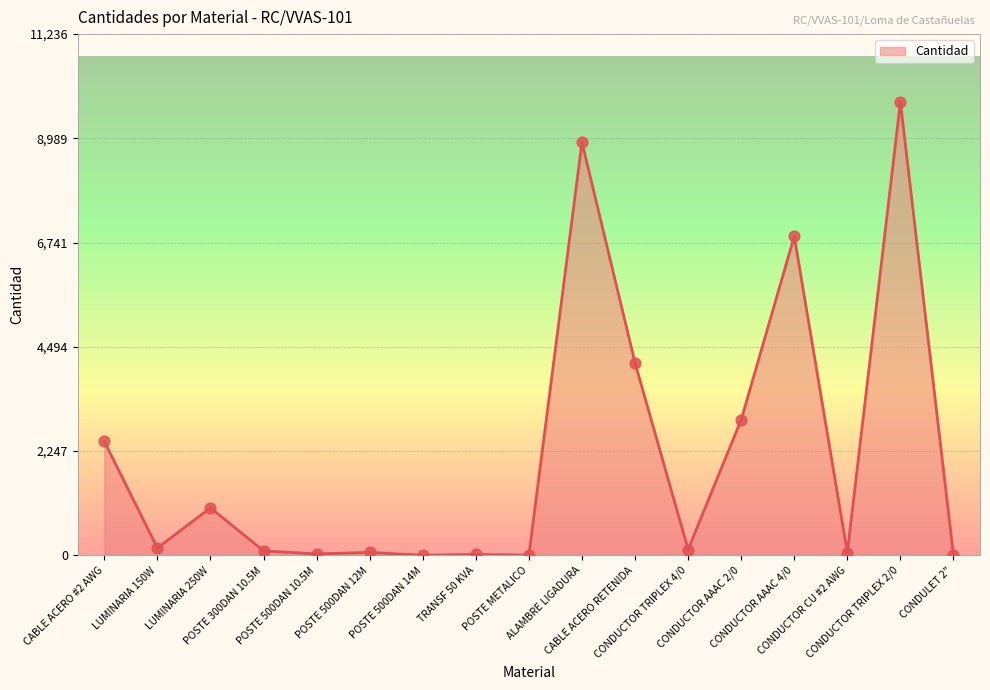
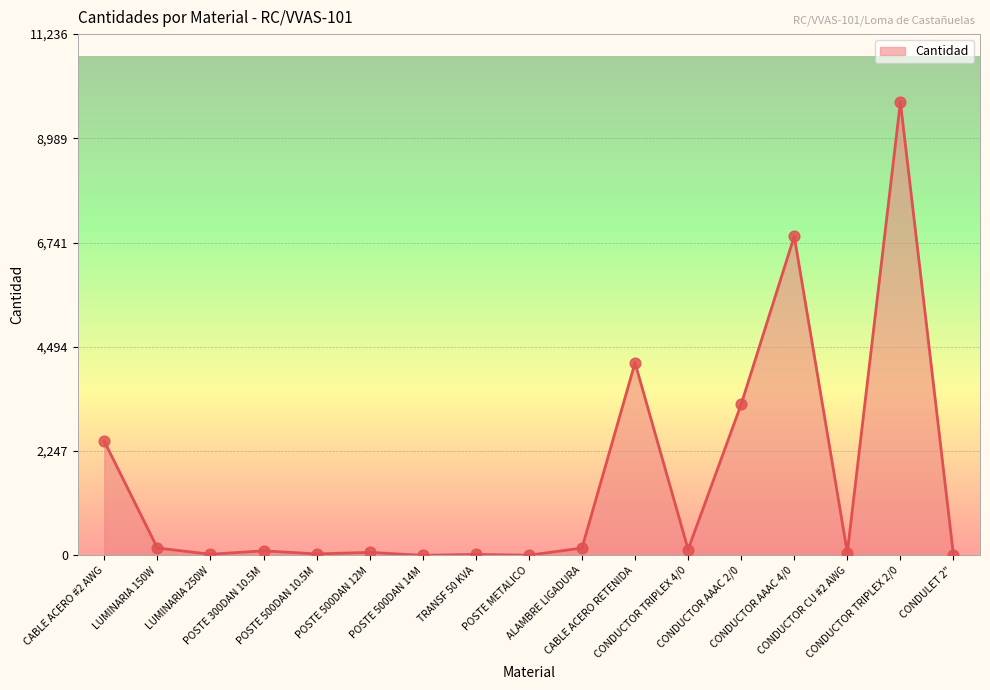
LUMINARIA 250W: 1,000 -> 0
ALAMBRE LIGADURA: 8,900 -> 200
CONDUCTOR AAAC 2/0: 2,900 -> 3,300
